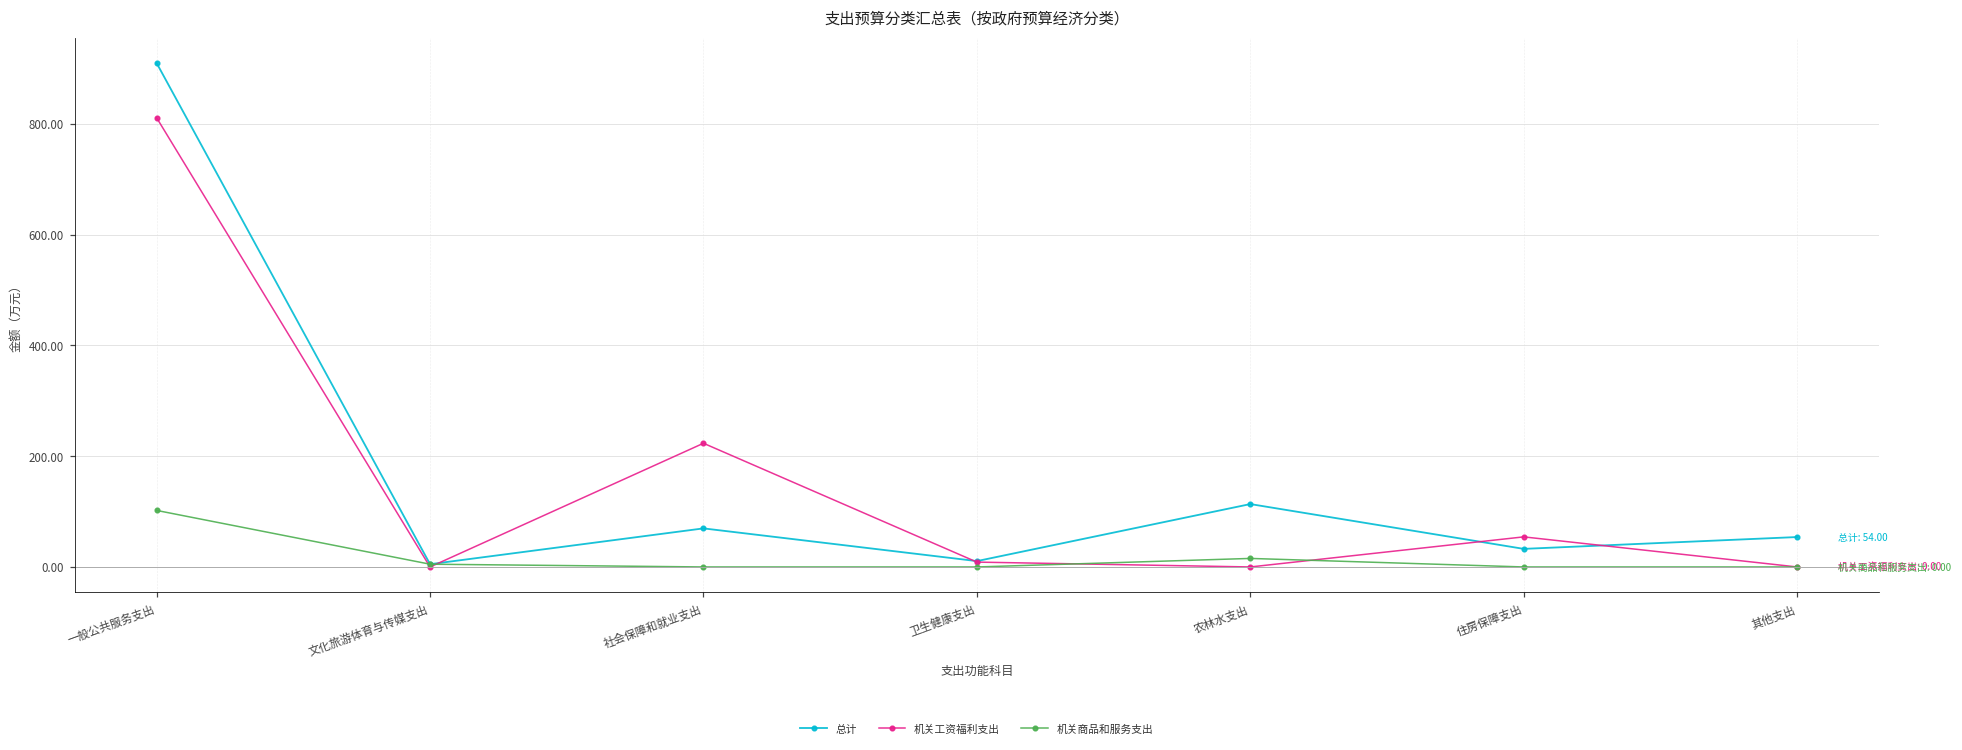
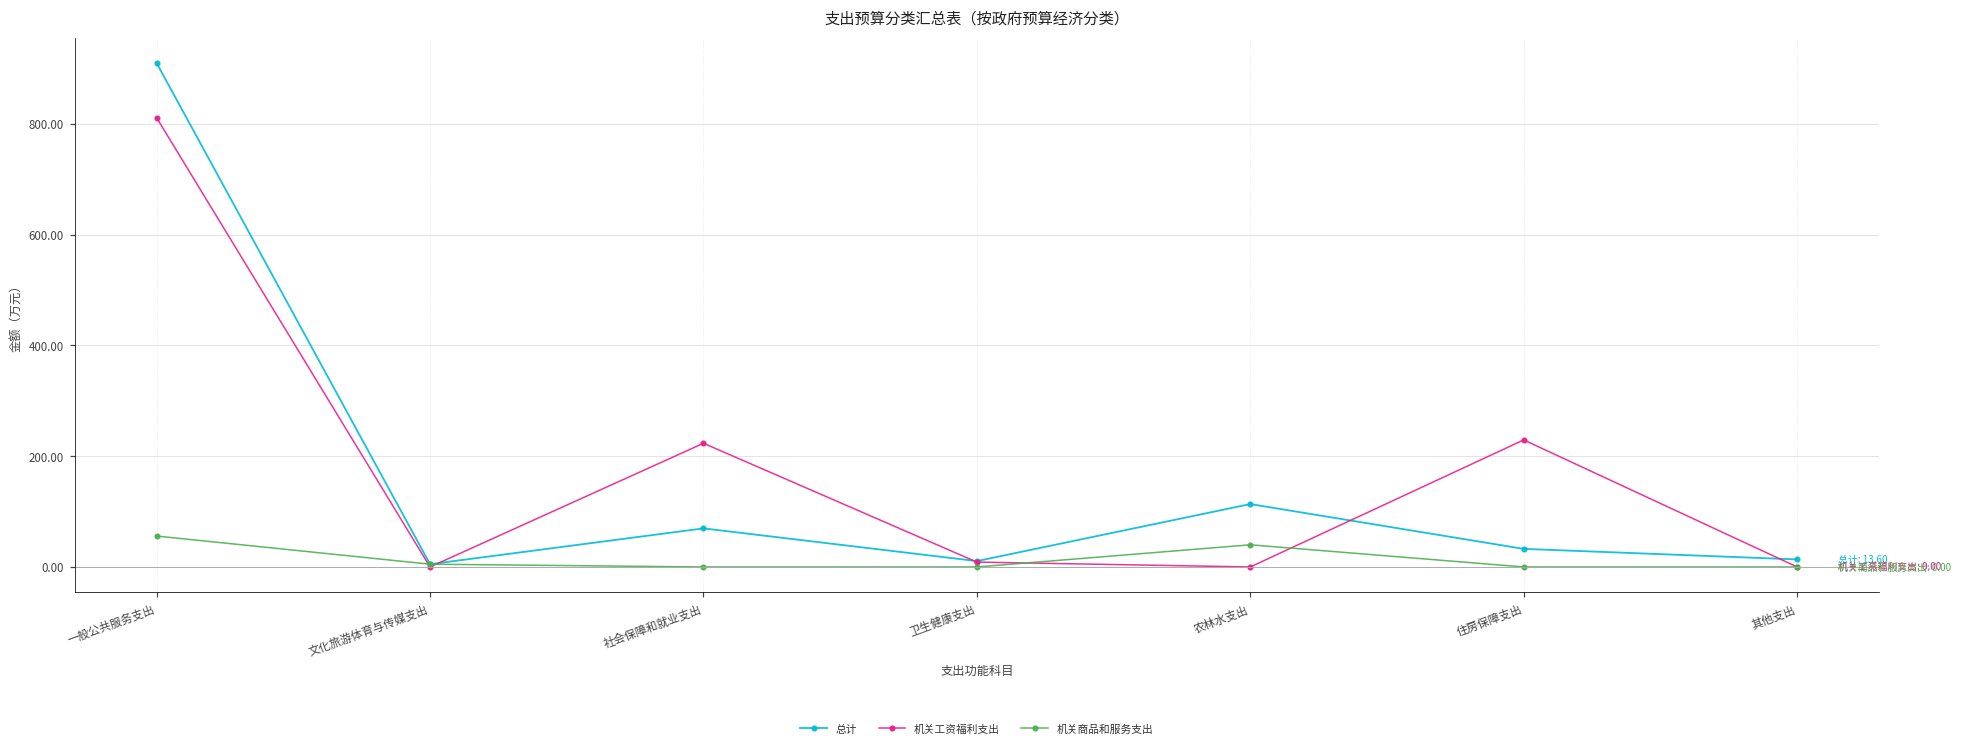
机关商品和服务支出, 一般公共服务支出: 100 -> 60
机关商品和服务支出, 农林水支出: 20 -> 40
机关工资福利支出, 住房保障支出: 50 -> 230
总计, 其他支出: 54.00 -> 13.60
